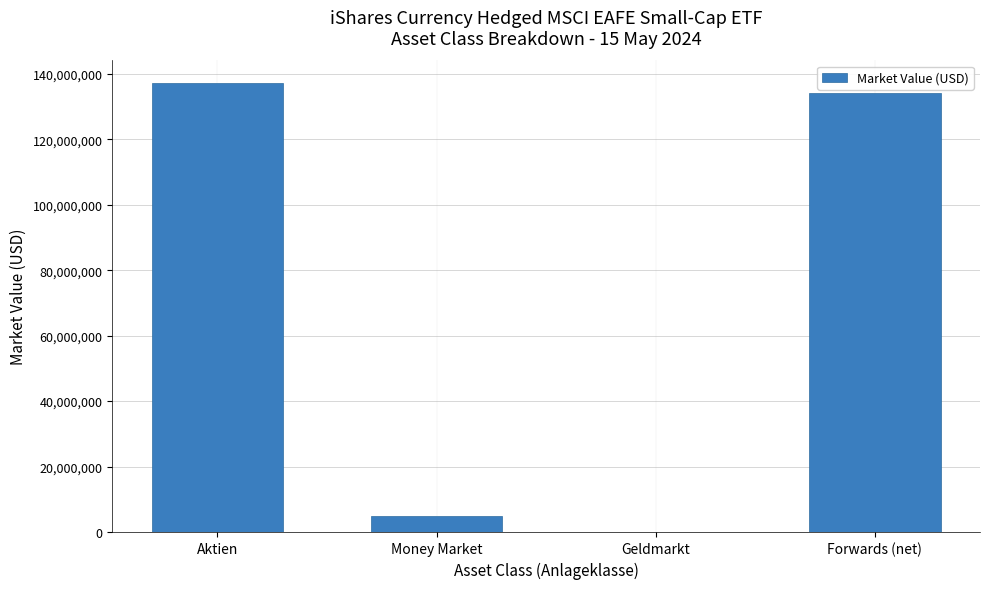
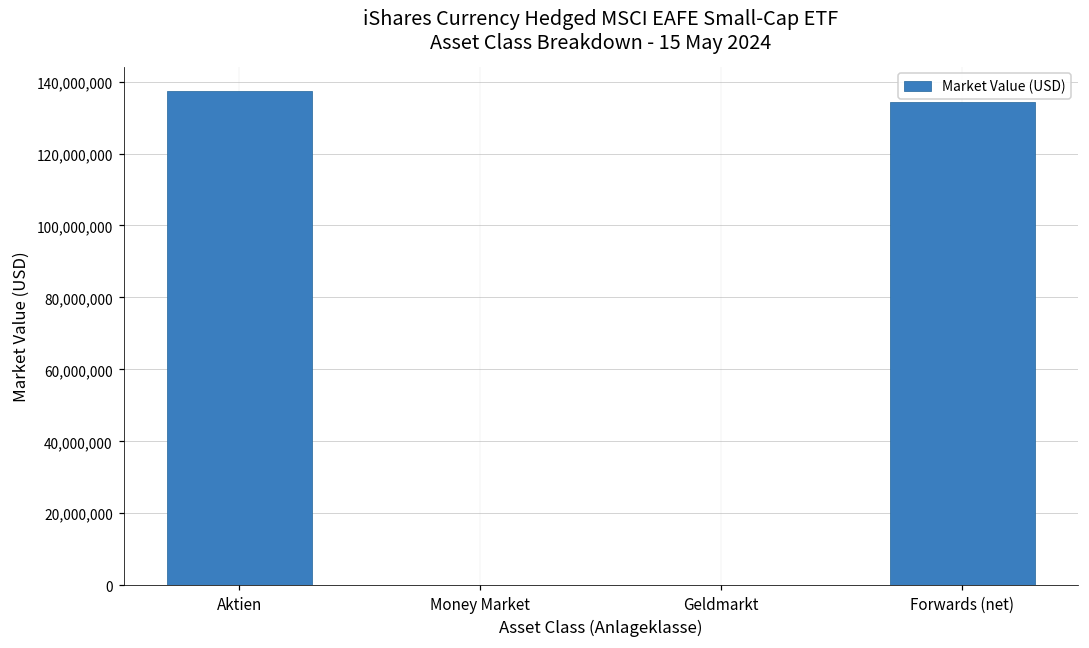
Money Market: 5,000,000 -> 0
